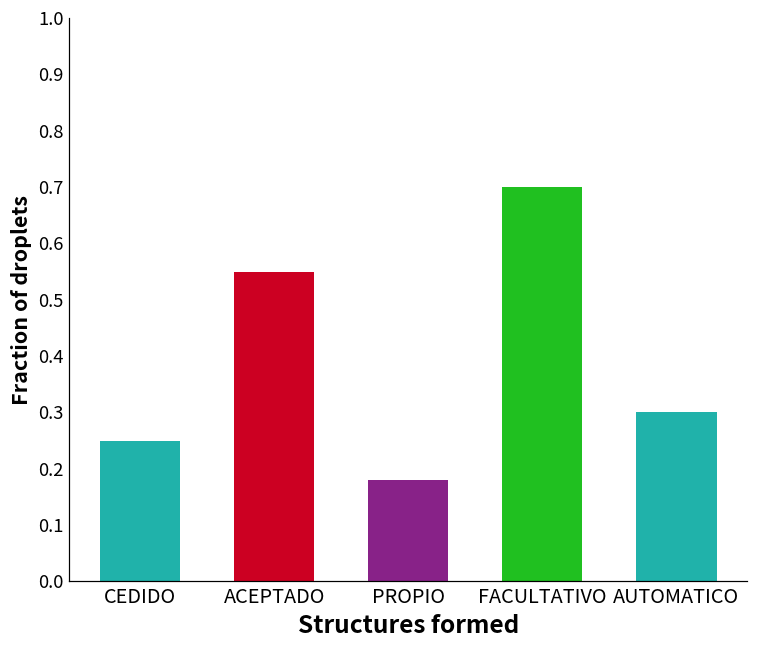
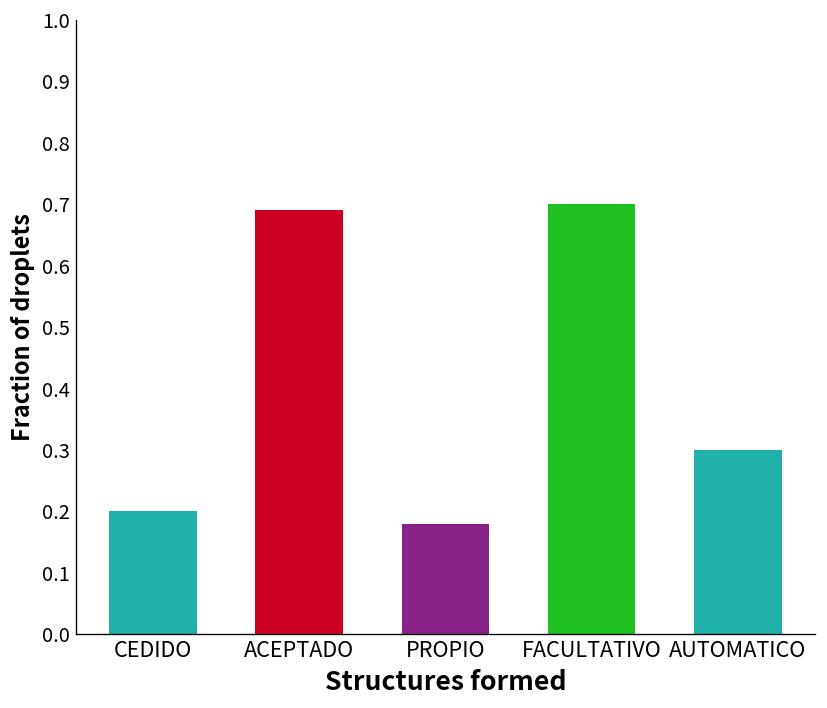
CEDIDO: 0.25 -> 0.20
ACEPTADO: 0.55 -> 0.69
